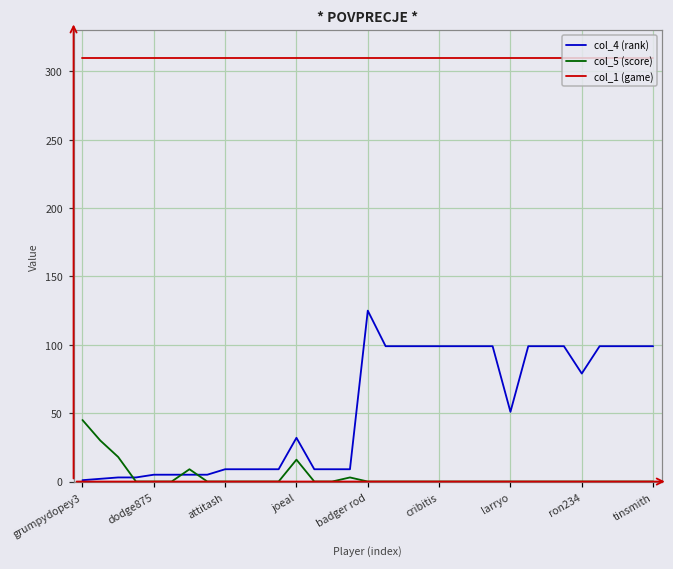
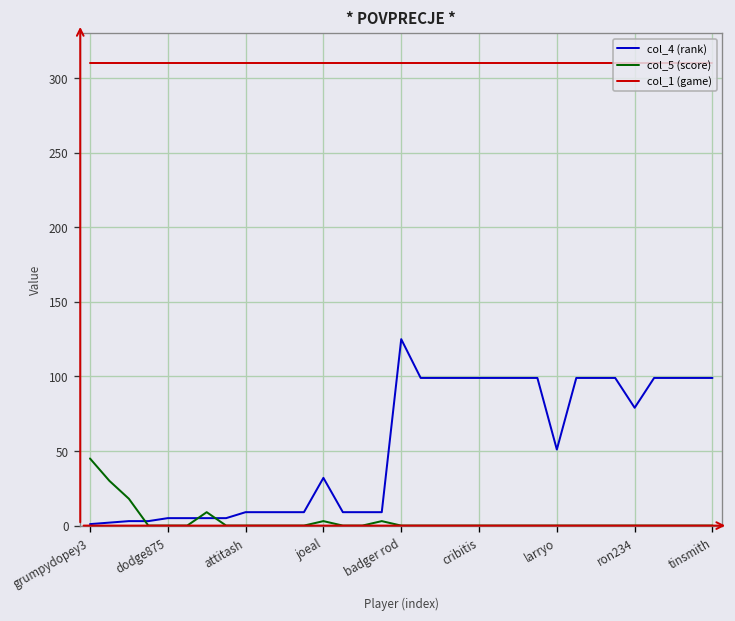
col_5 (score), joeal: 16 -> 3
